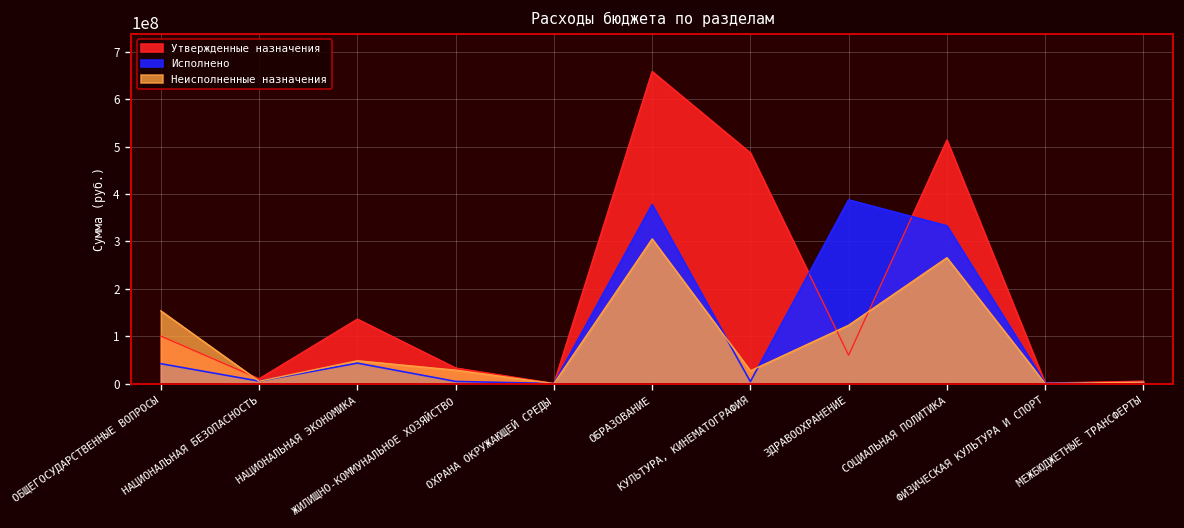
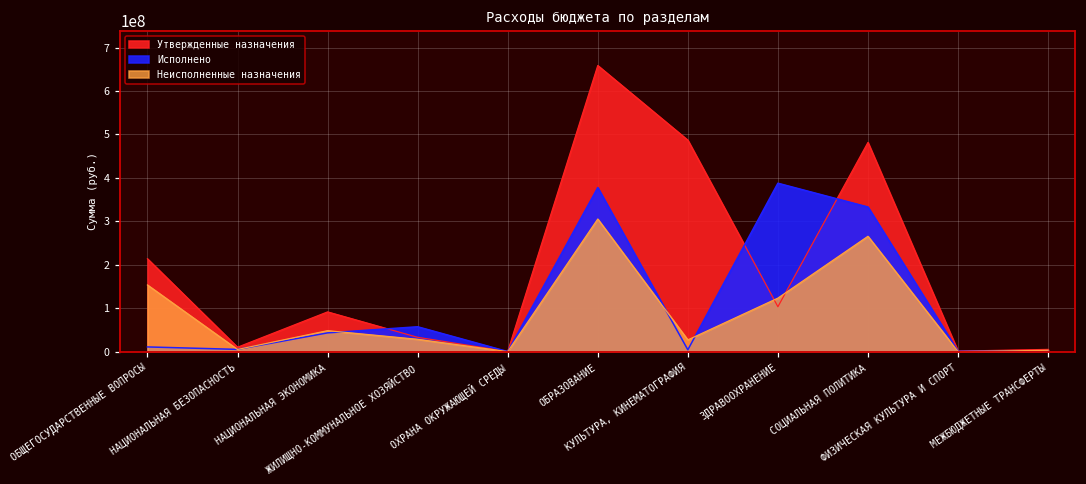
Утвержденные назначения, ОБЩЕГОСУДАРСТВЕННЫЕ ВОПРОСЫ: 100000000 -> 210000000
Исполнено, ОБЩЕГОСУДАРСТВЕННЫЕ ВОПРОСЫ: 40000000 -> 10000000
Утвержденные назначения, НАЦИОНАЛЬНАЯ ЭКОНОМИКА: 140000000 -> 90000000
Исполнено, ЖИЛИЩНО-КОММУНАЛЬНОЕ ХОЗЯЙСТВО: 0 -> 60000000
Утвержденные назначения, ЗДРАВООХРАНЕНИЕ: 60000000 -> 100000000
Утвержденные назначения, СОЦИАЛЬНАЯ ПОЛИТИКА: 510000000 -> 480000000
